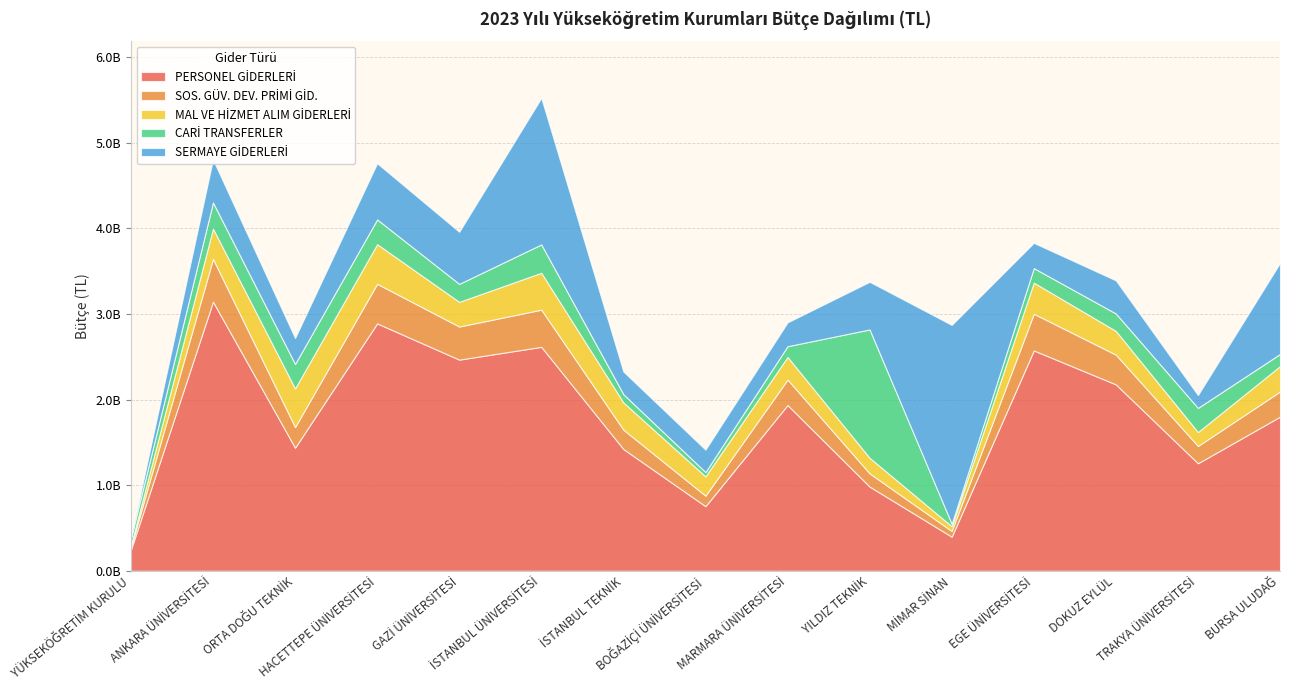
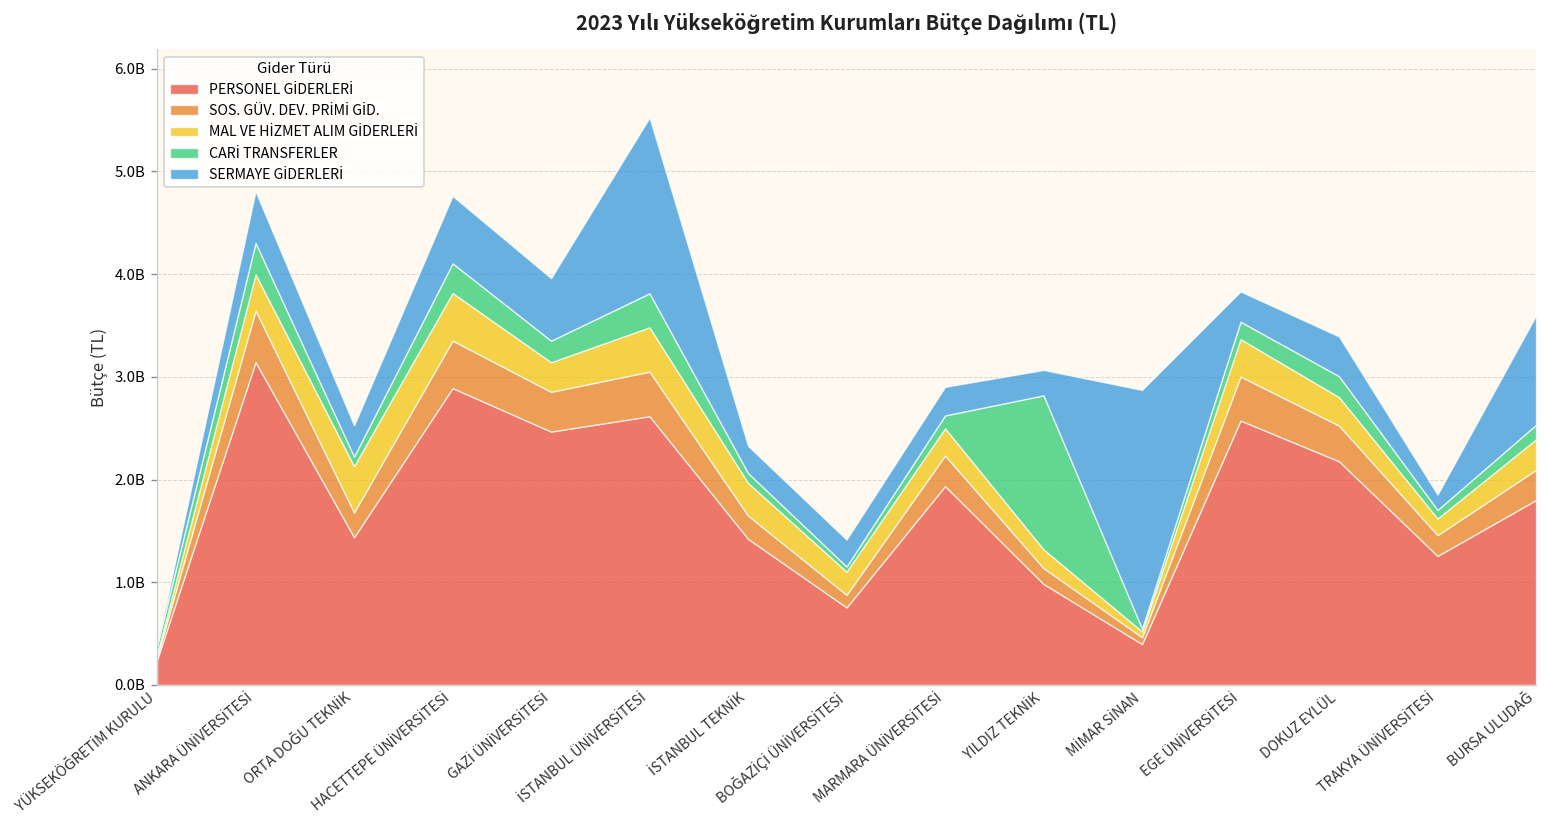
CARİ TRANSFERLER, ORTA DOĞU TEKNİK: 300000000 -> 100000000
SERMAYE GİDERLERİ, YILDIZ TEKNİK: 600000000 -> 200000000
CARİ TRANSFERLER, TRAKYA ÜNİVERSİTESİ: 300000000 -> 100000000
